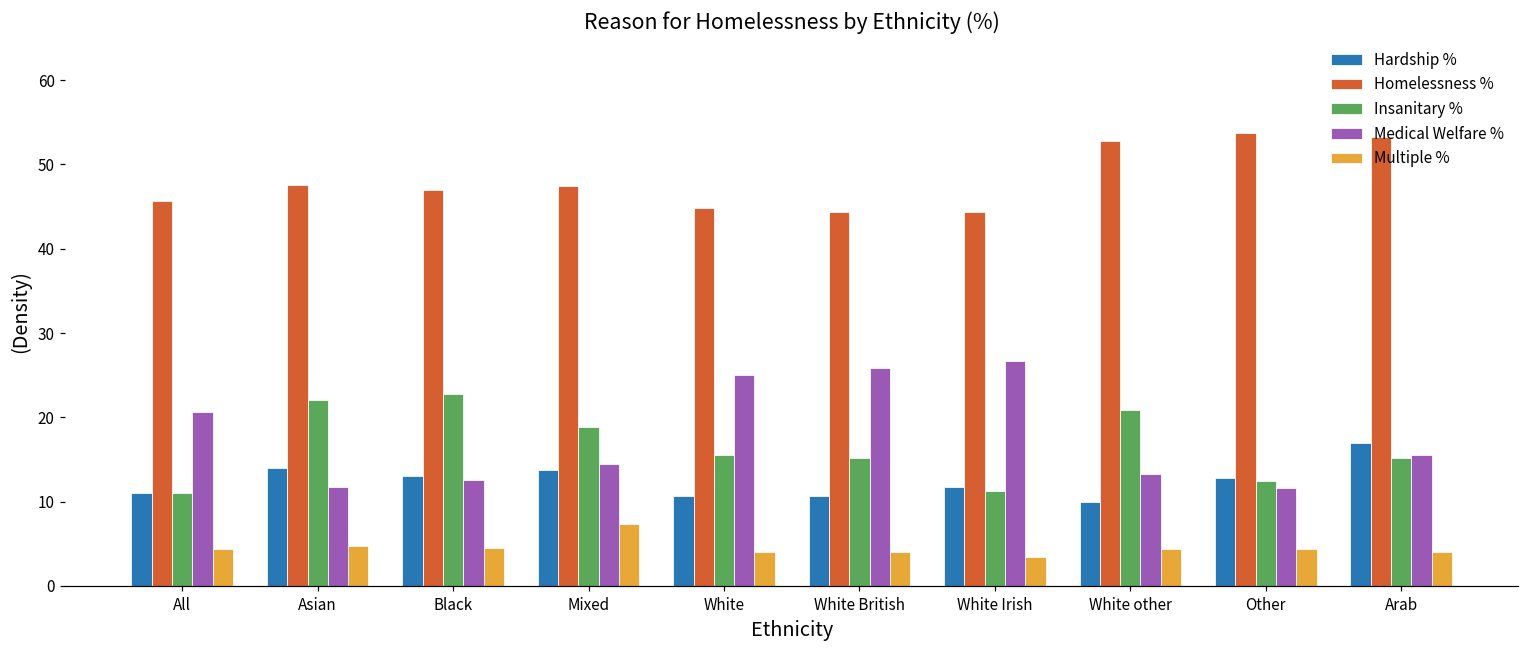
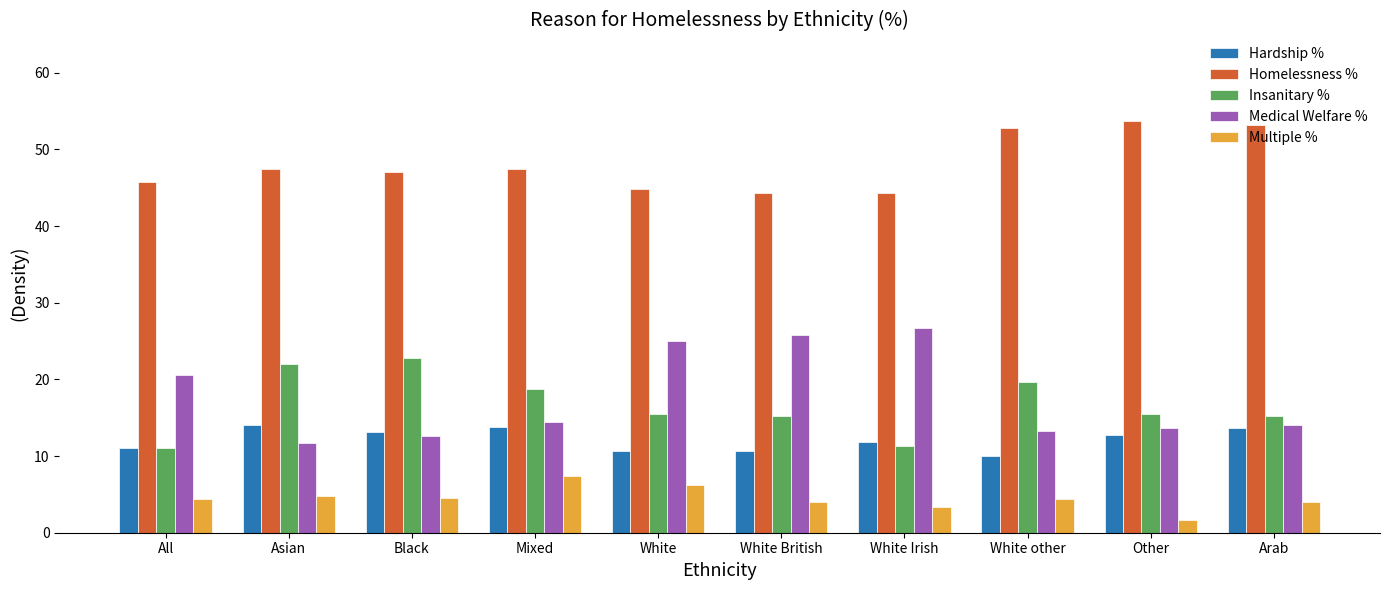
Multiple %, White: 4 -> 6
Insanitary %, White other: 21 -> 20
Insanitary %, Other: 13 -> 16
Medical Welfare %, Other: 12 -> 14
Multiple %, Other: 4 -> 2
Hardship %, Arab: 17 -> 14
Medical Welfare %, Arab: 16 -> 14
